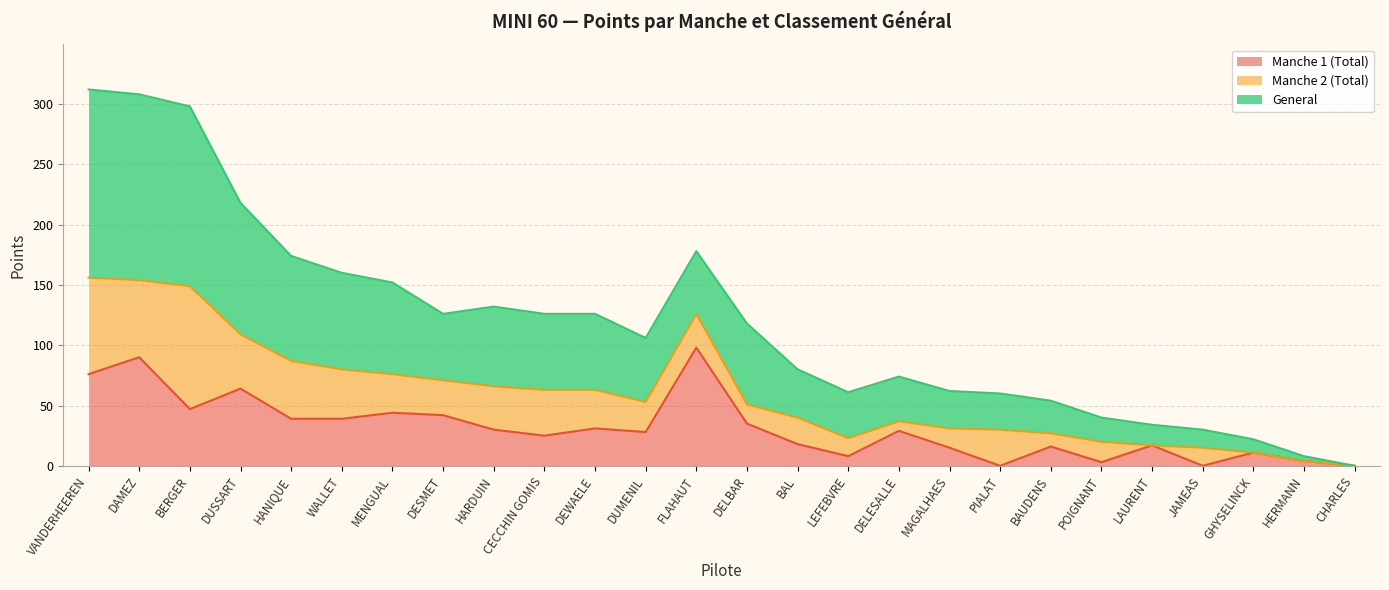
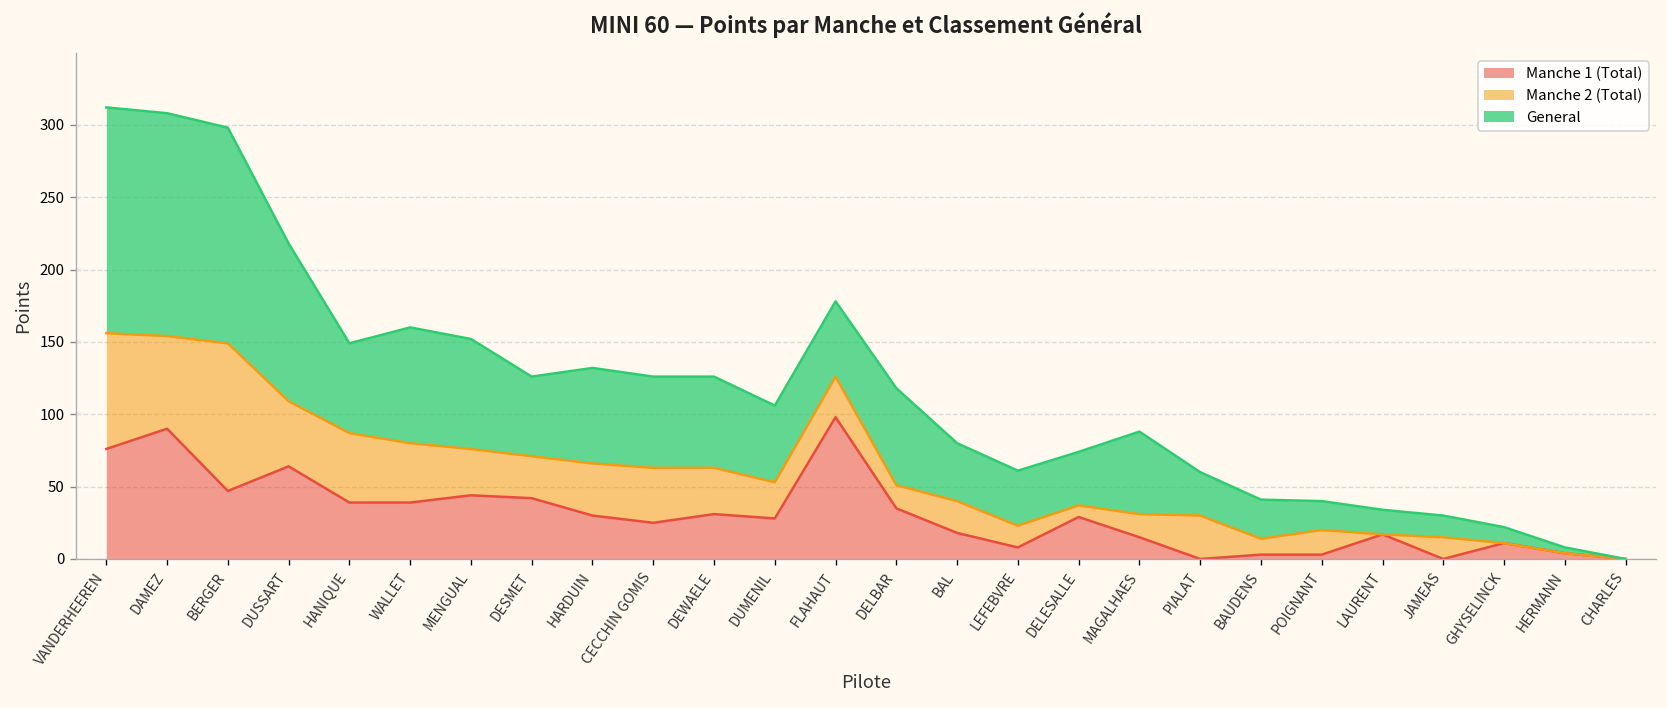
General, HANIQUE: 87 -> 62
General, MAGALHAES: 31 -> 57
Manche 1 (Total), BAUDENS: 16 -> 3
